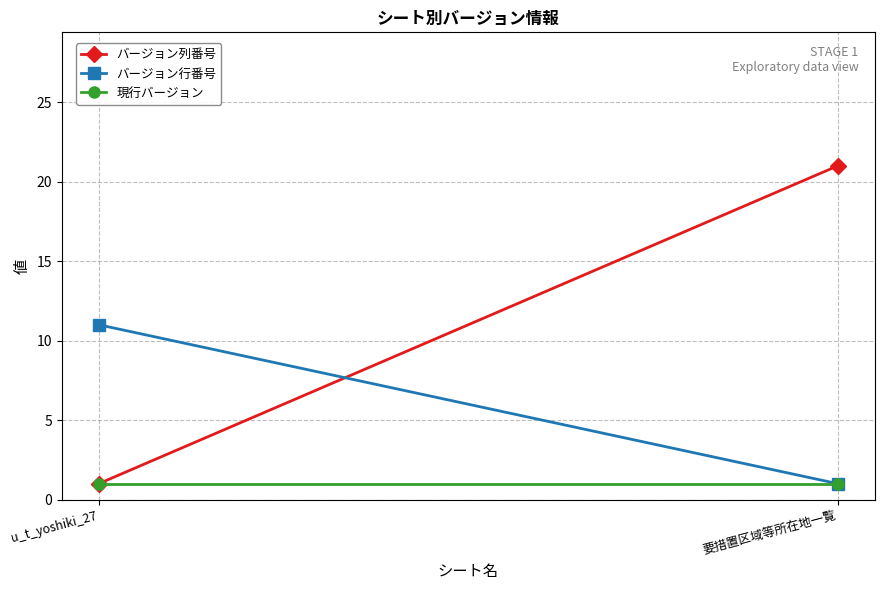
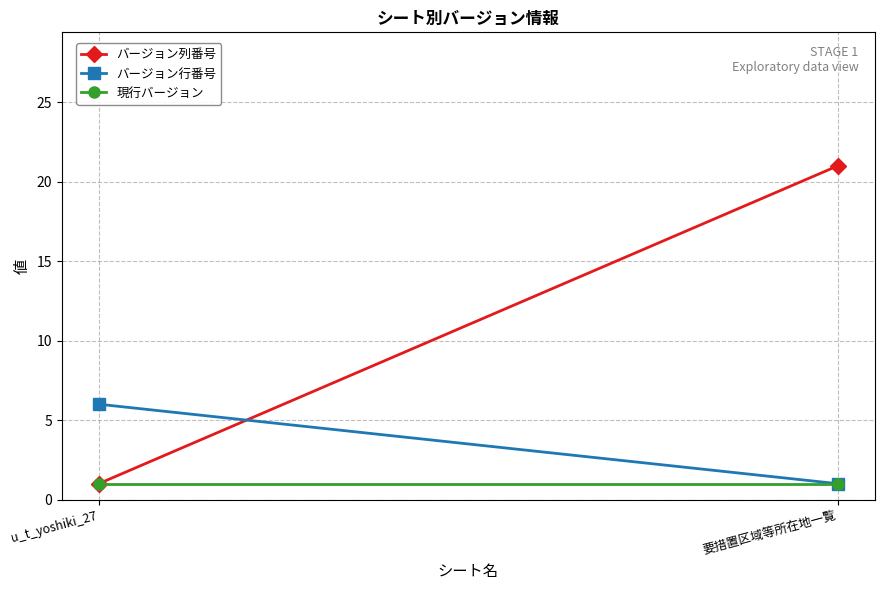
バージョン行番号, u_t_yoshiki_27: 11 -> 6
